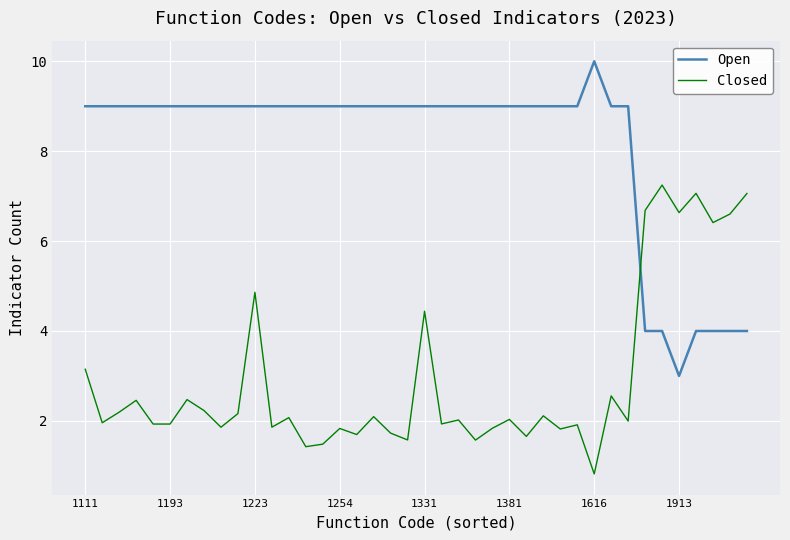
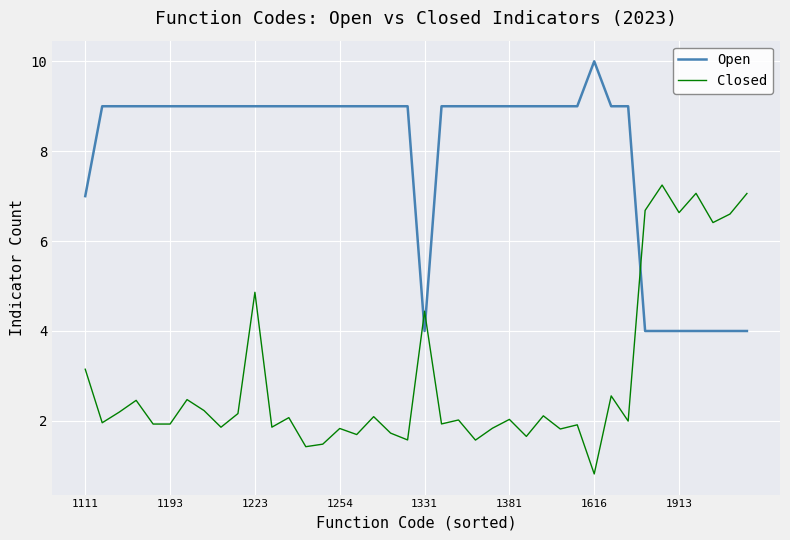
Open, 1111: 9 -> 7
Open, 1331: 9 -> 4
Open, 1913: 3 -> 4
